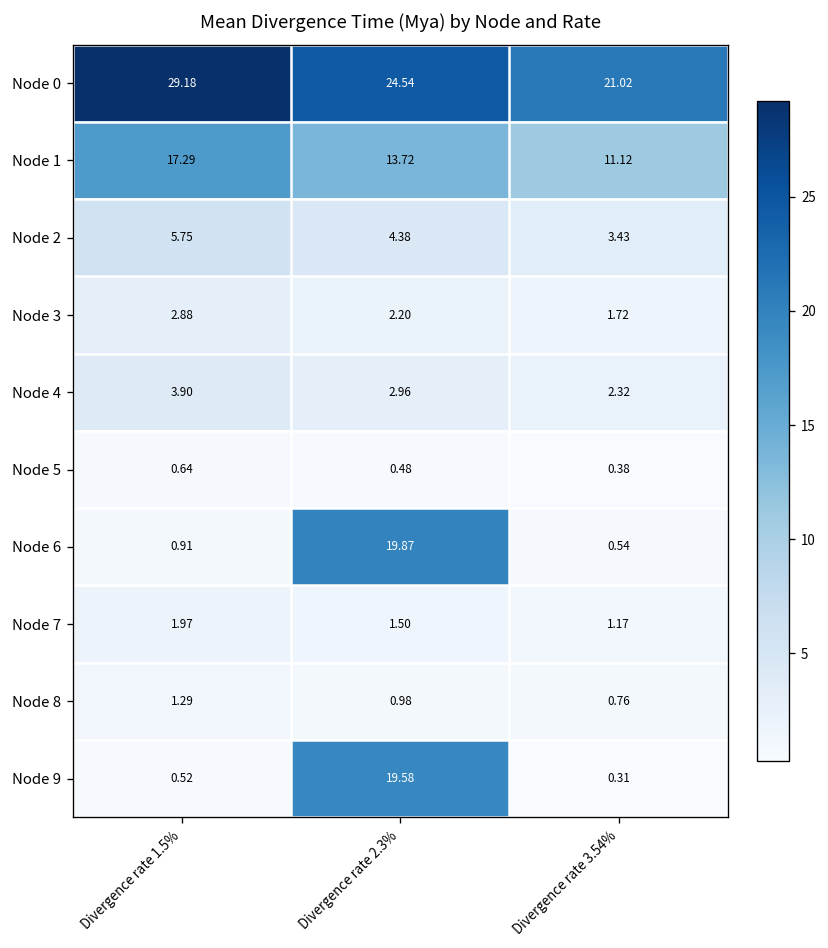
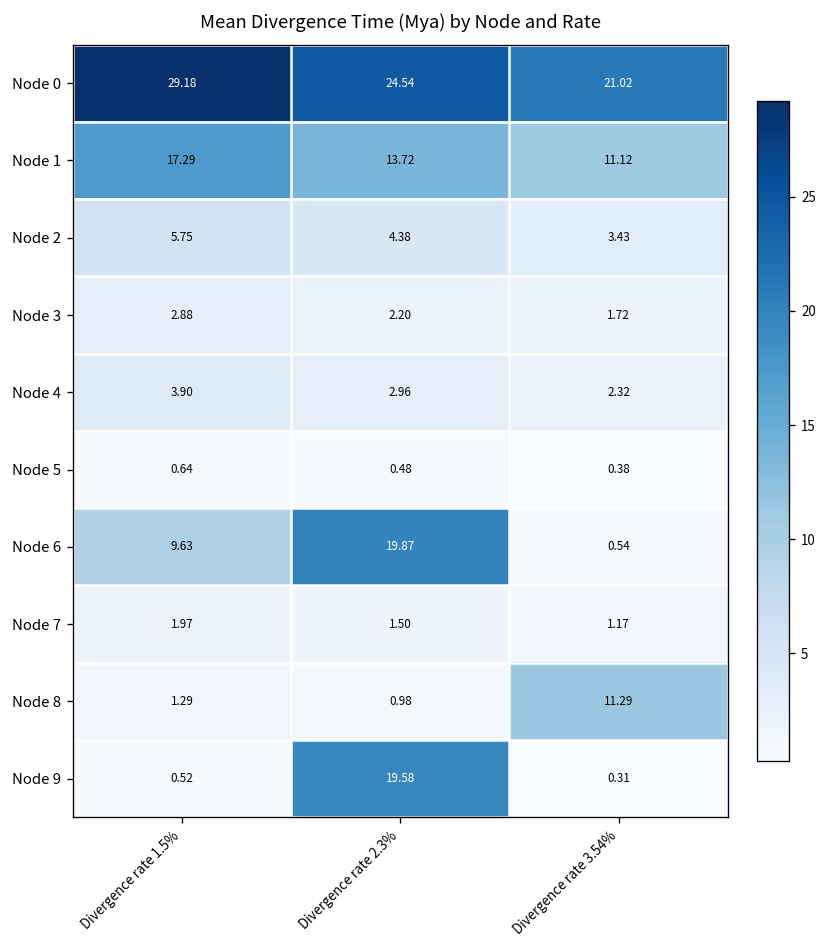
Node 6, Divergence rate 1.5%: 0.91 -> 9.63
Node 8, Divergence rate 3.54%: 0.76 -> 11.29
